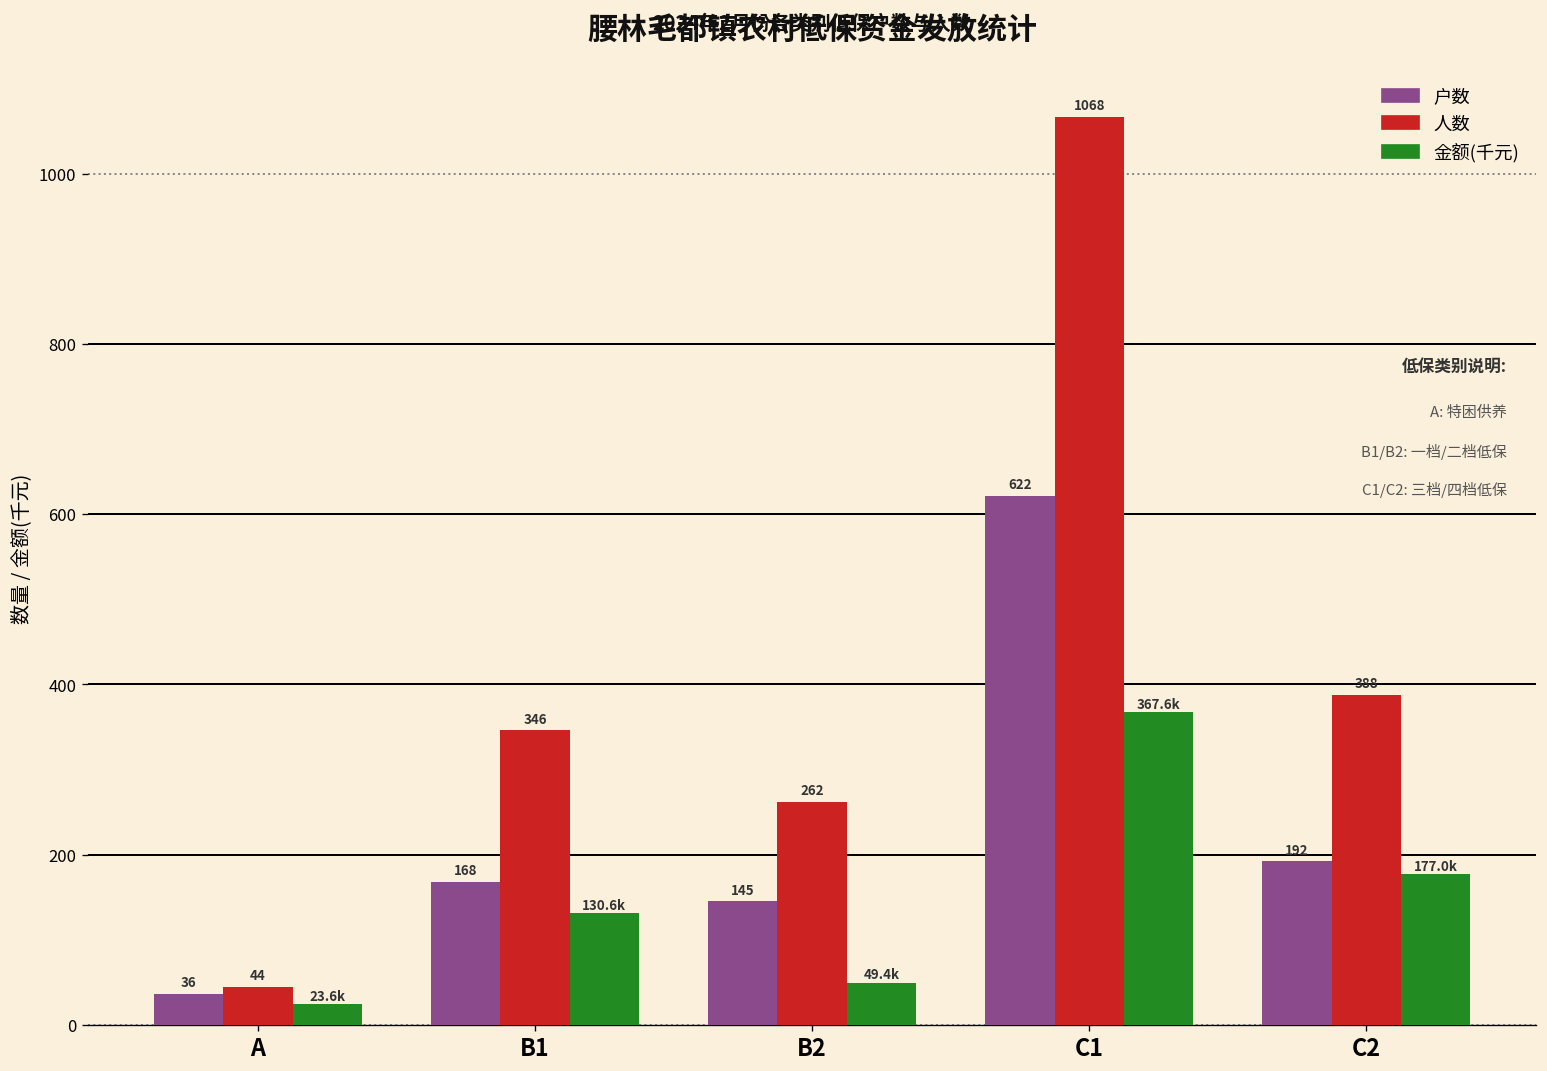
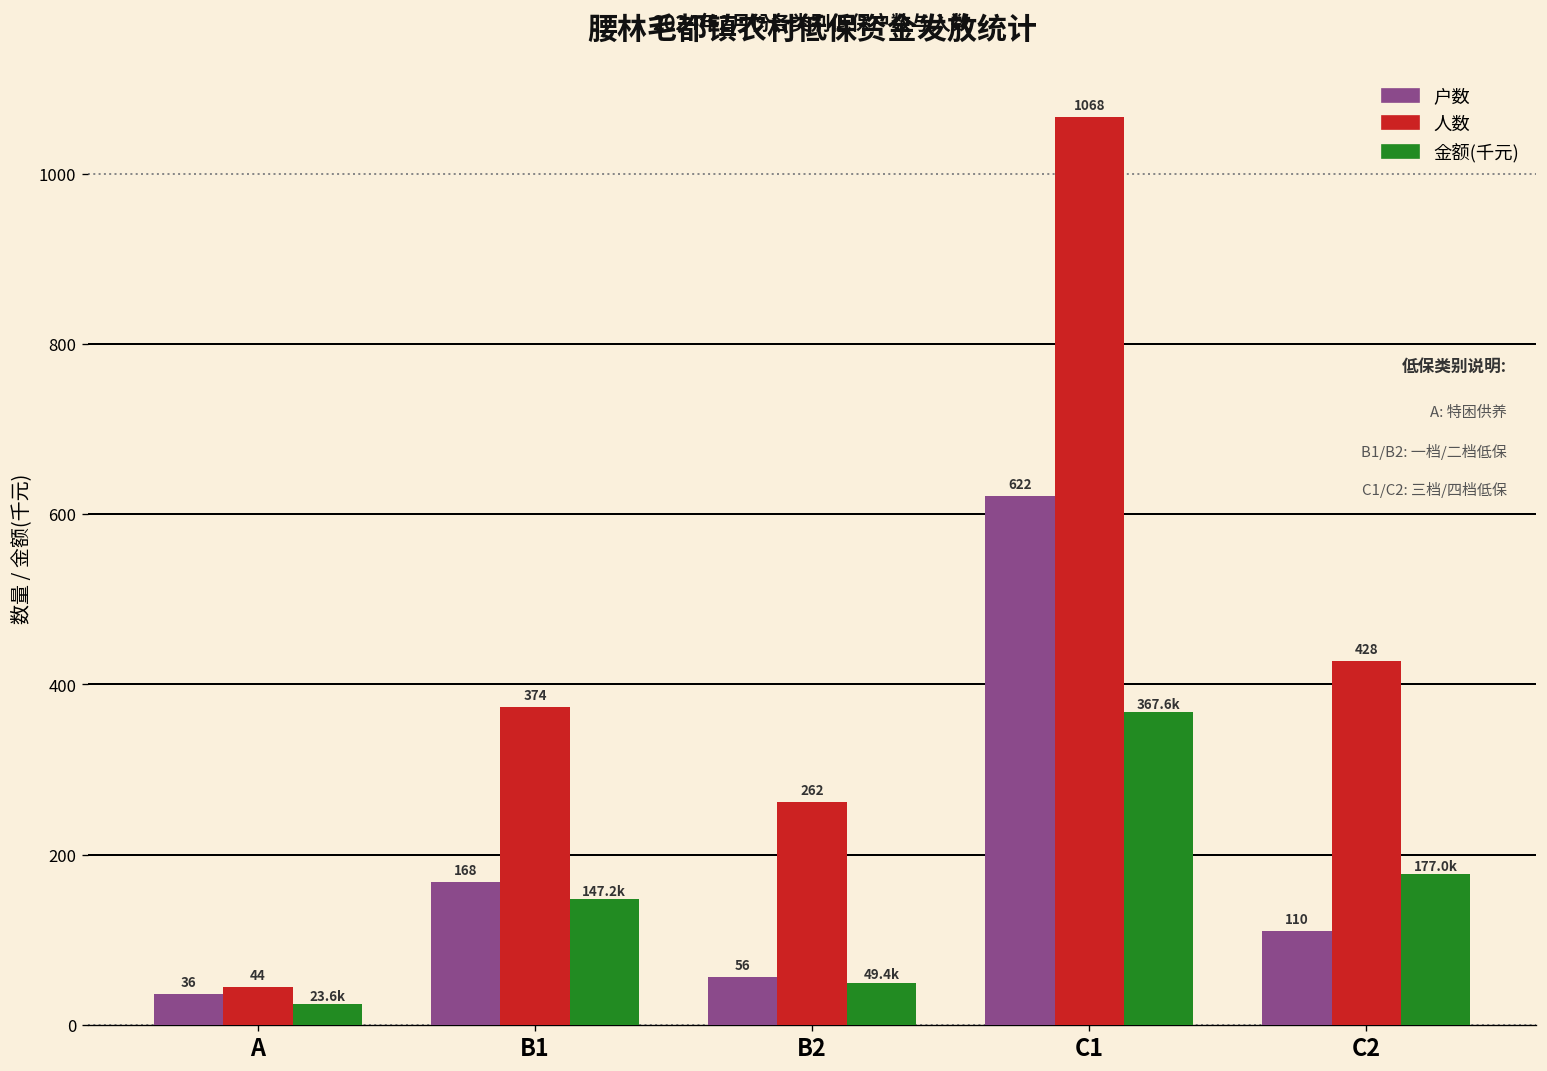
人数, B1: 346 -> 374
金额(千元), B1: 130.6k -> 147.2k
户数, B2: 145 -> 56
户数, C2: 192 -> 110
人数, C2: 388 -> 428
